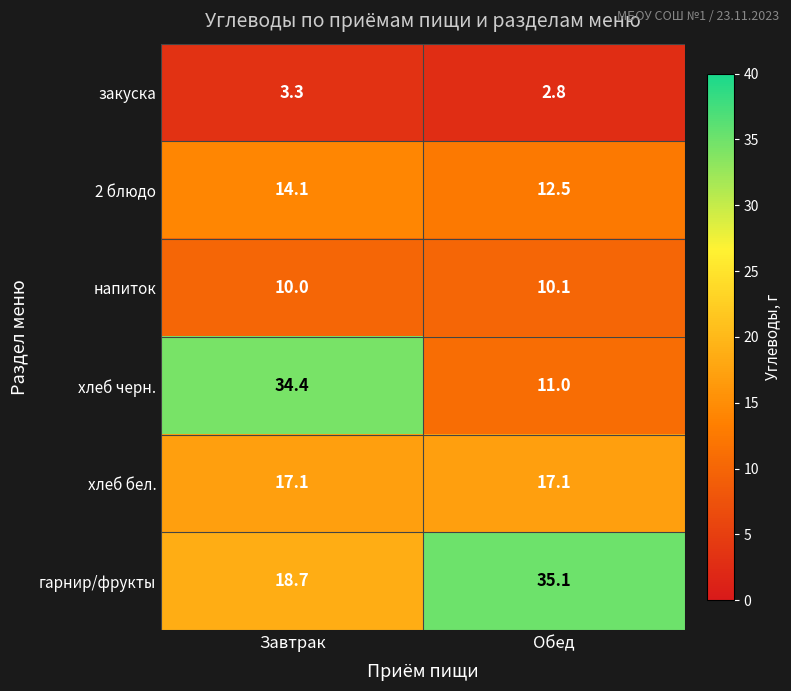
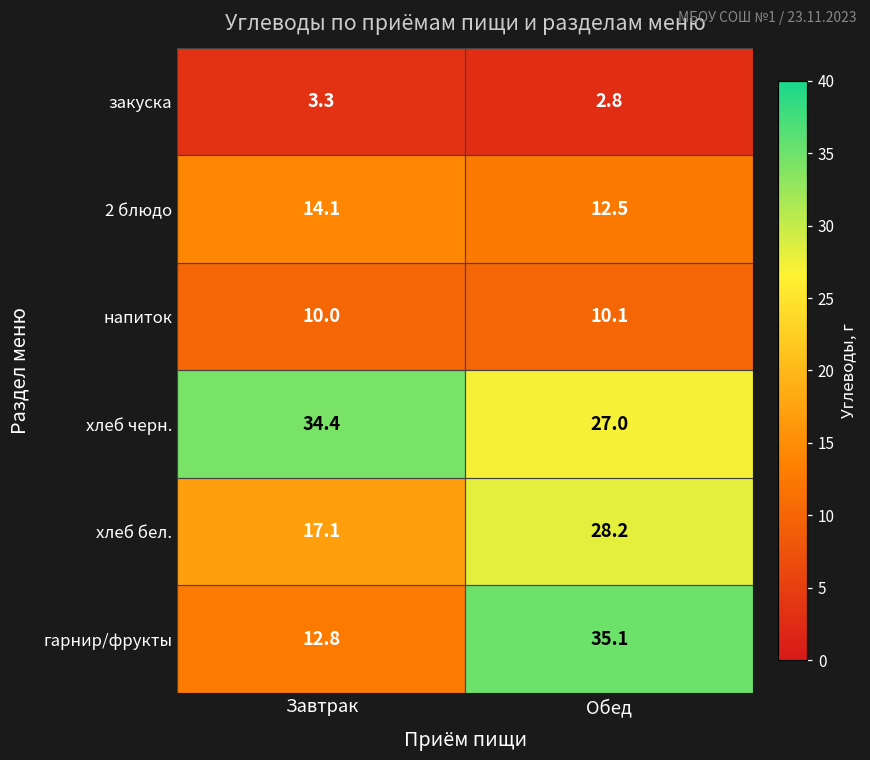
хлеб черн., Обед: 11.0 -> 27.0
хлеб бел., Обед: 17.1 -> 28.2
гарнир/фрукты, Завтрак: 18.7 -> 12.8
